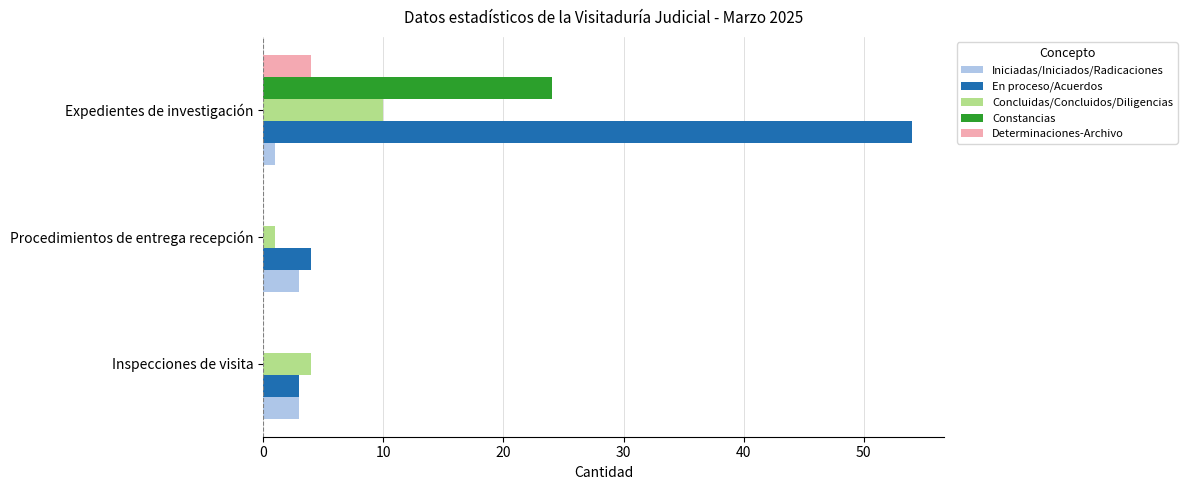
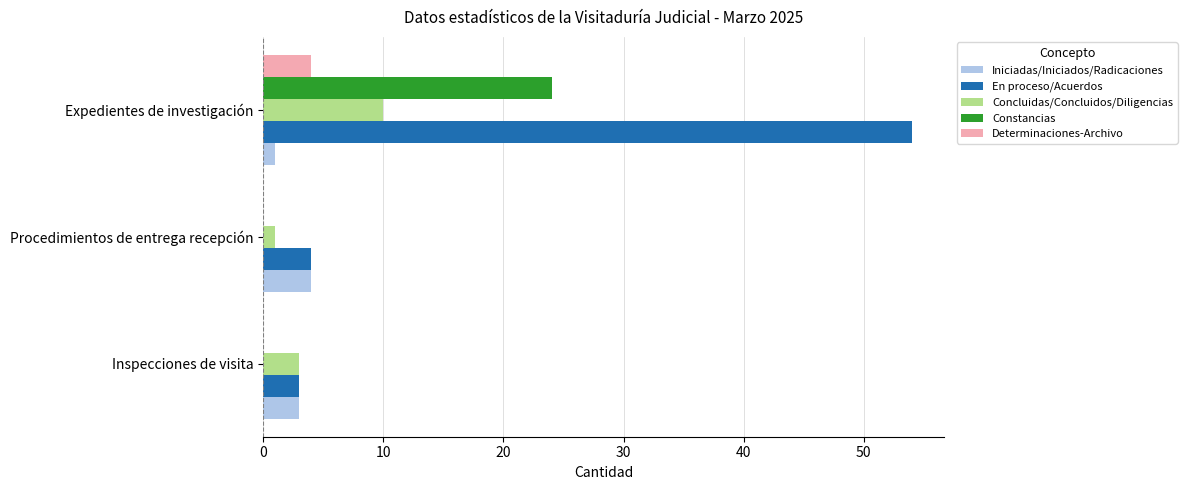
Iniciadas/Iniciados/Radicaciones, Procedimientos de entrega recepción: 3 -> 4
Concluidas/Concluidos/Diligencias, Inspecciones de visita: 4 -> 3
